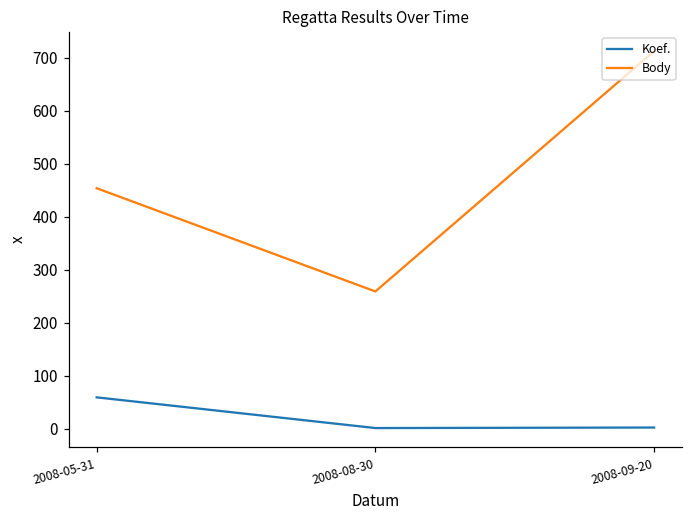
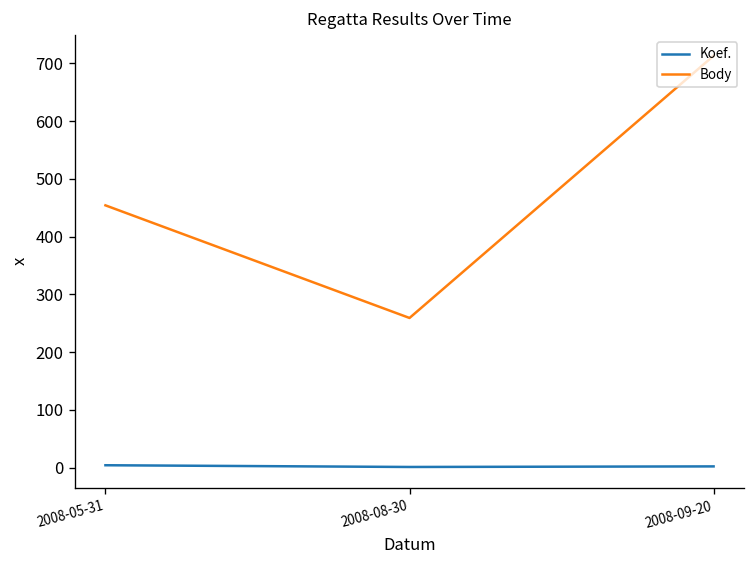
Koef., 2008-05-31: 60 -> 0
